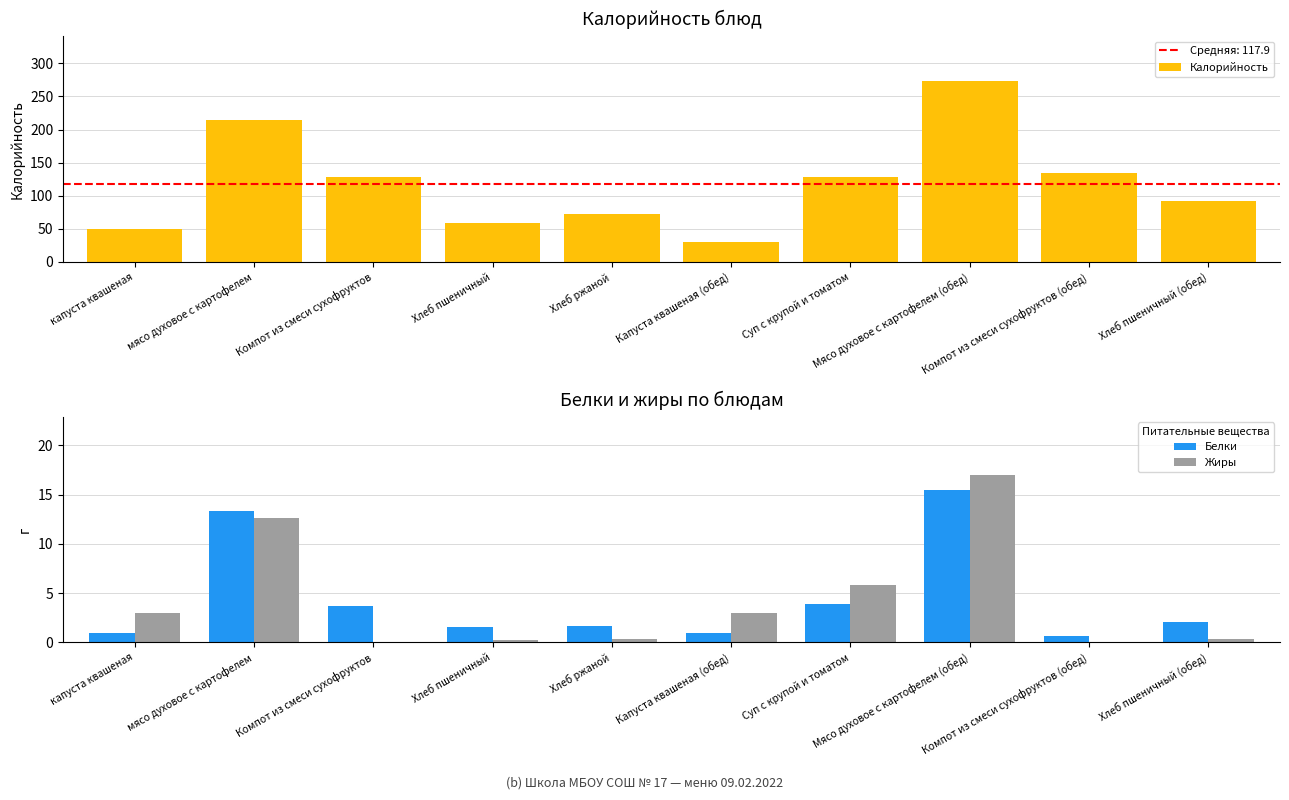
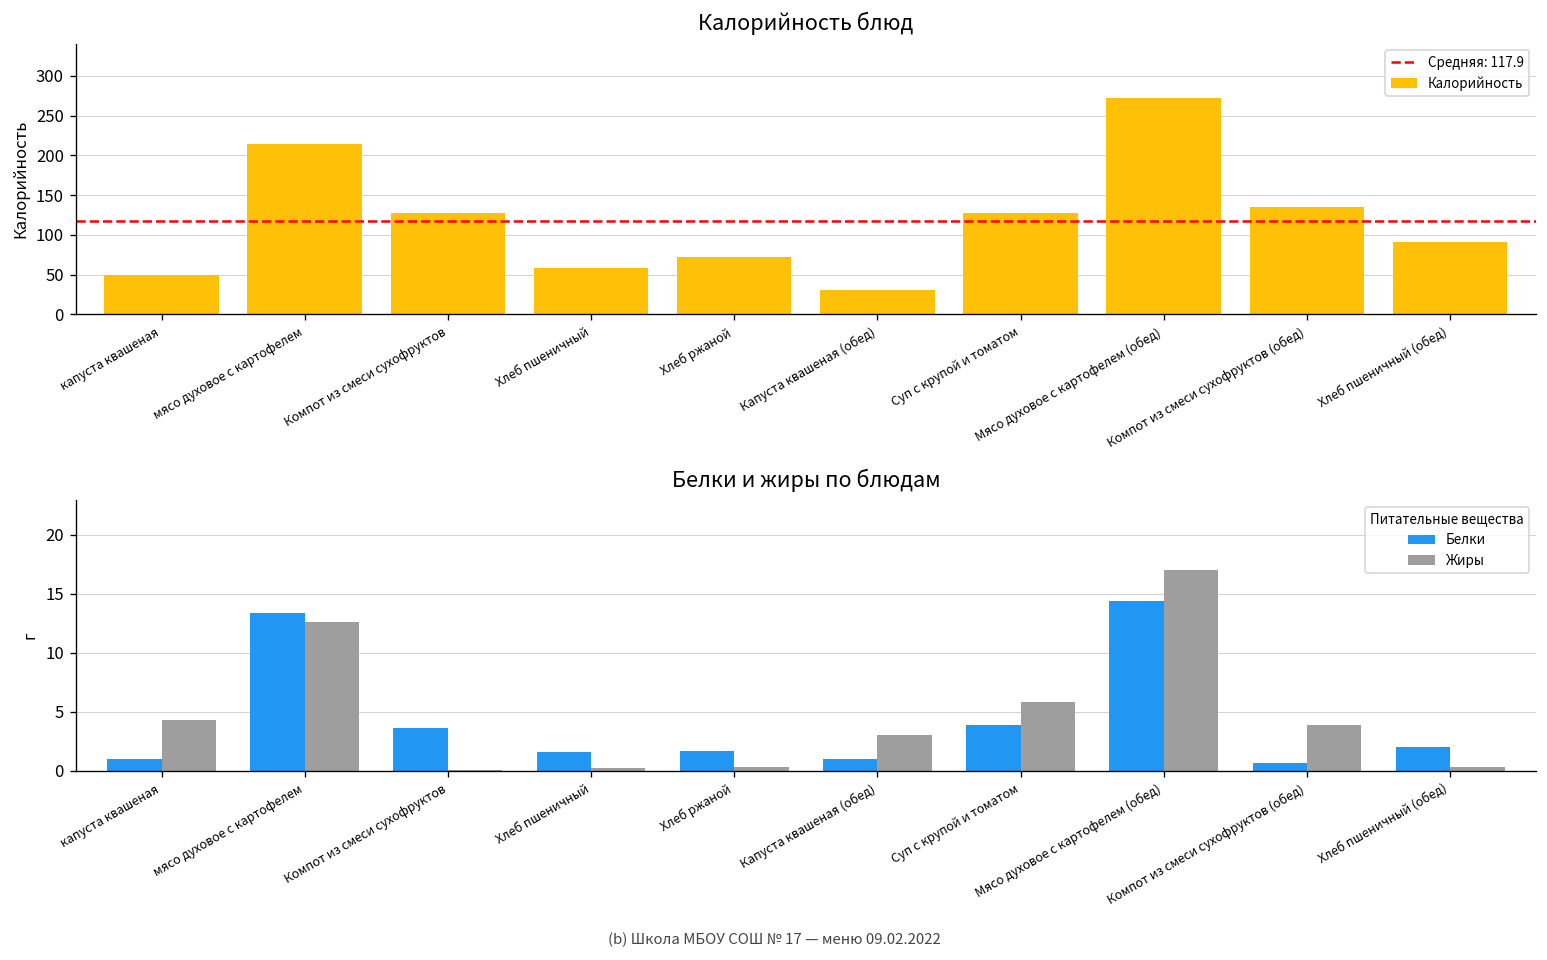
Белки и жиры по блюдам, Жиры, капуста квашеная: 3 -> 4
Белки и жиры по блюдам, Белки, Мясо духовое с картофелем (обед): 16 -> 14
Белки и жиры по блюдам, Жиры, Компот из смеси сухофруктов (обед): 0 -> 4
